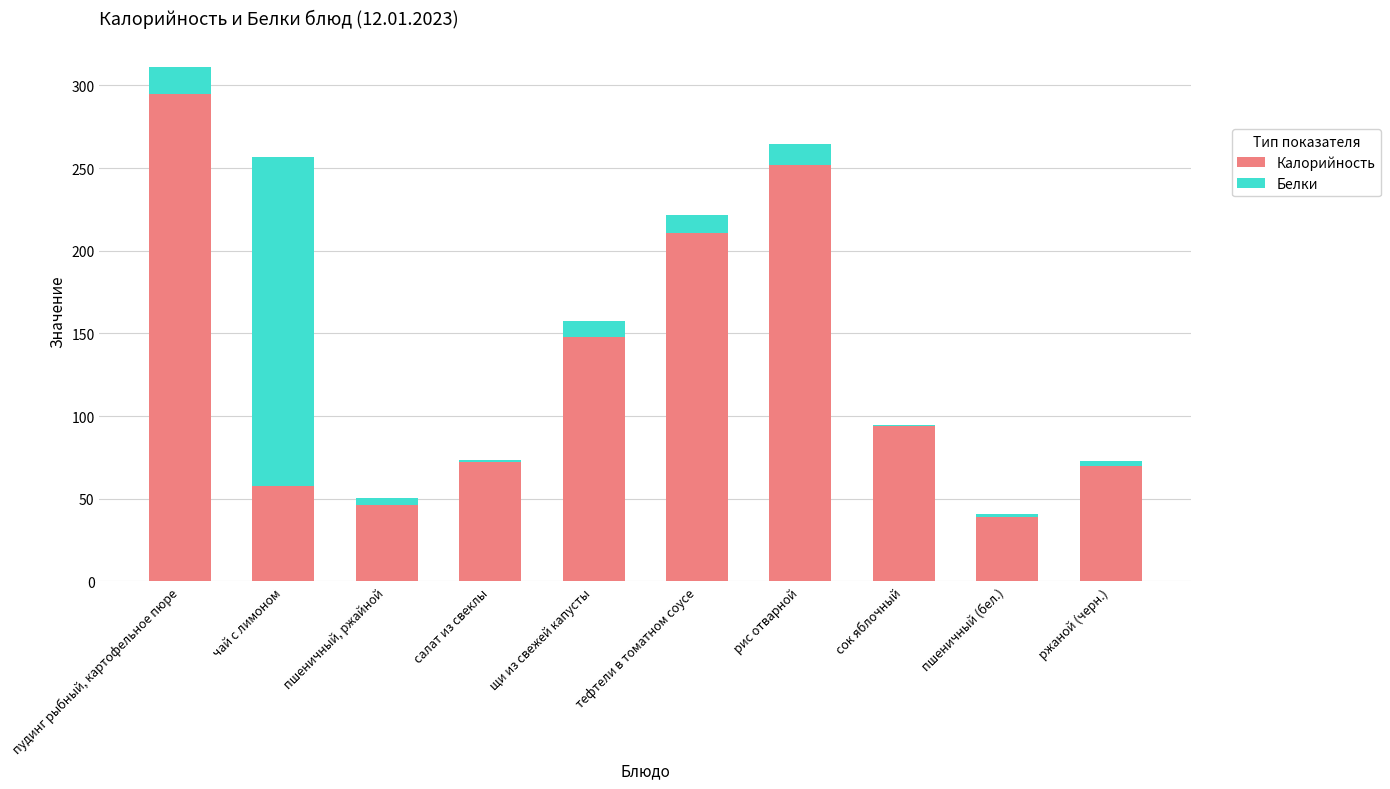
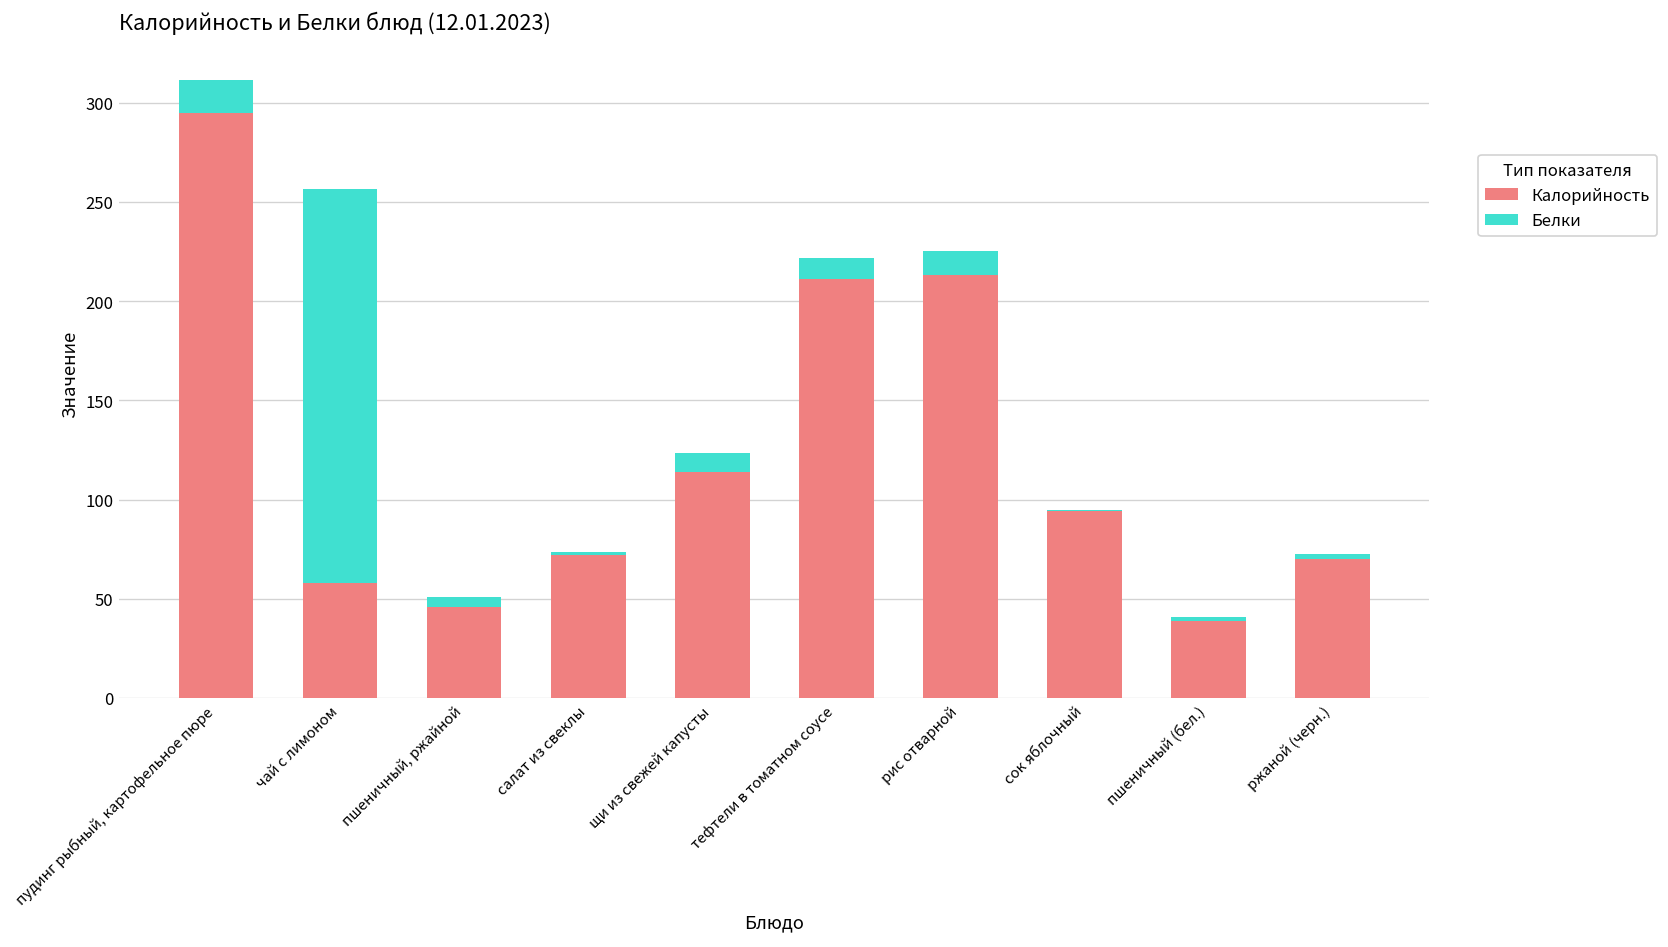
Калорийность, щи из свежей капусты: 148 -> 114
Калорийность, рис отварной: 252 -> 213
